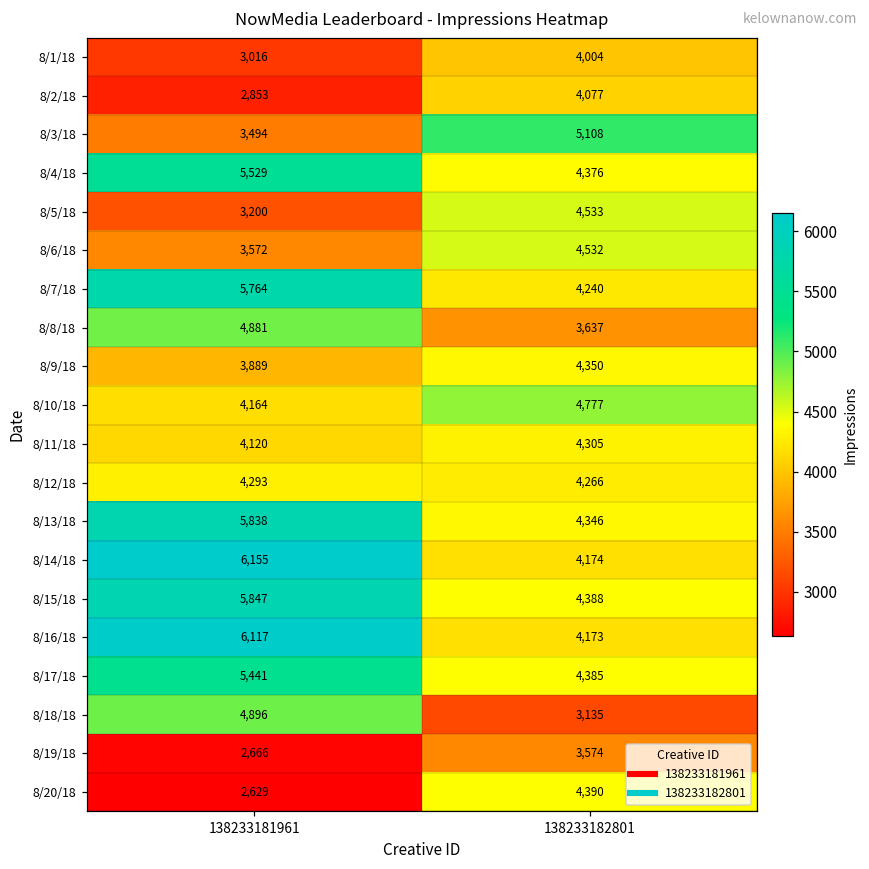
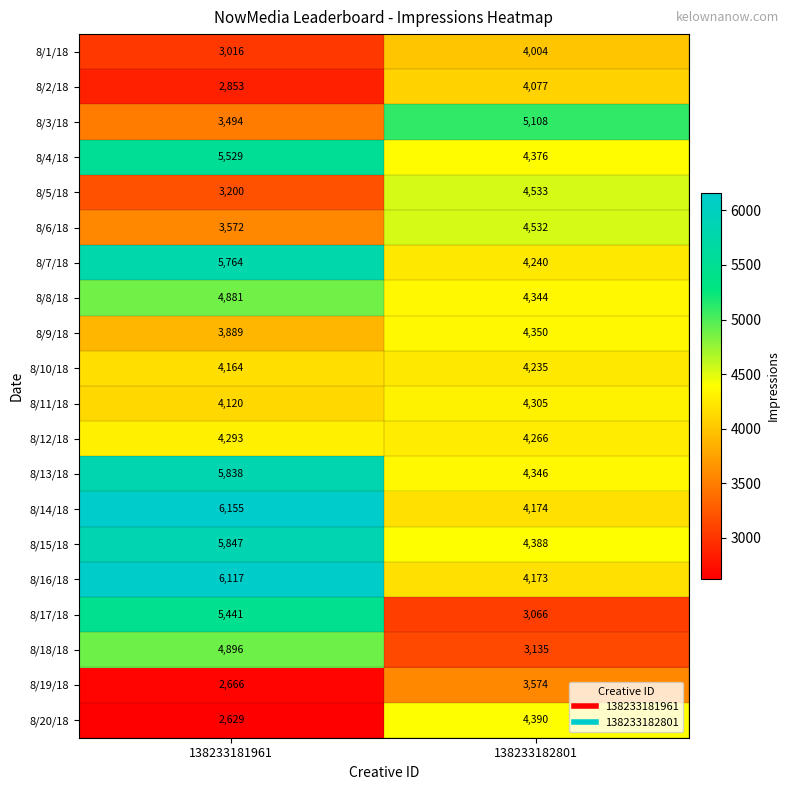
8/8/18, 138233182801: 3,637 -> 4,344
8/10/18, 138233182801: 4,777 -> 4,235
8/17/18, 138233182801: 4,385 -> 3,066
